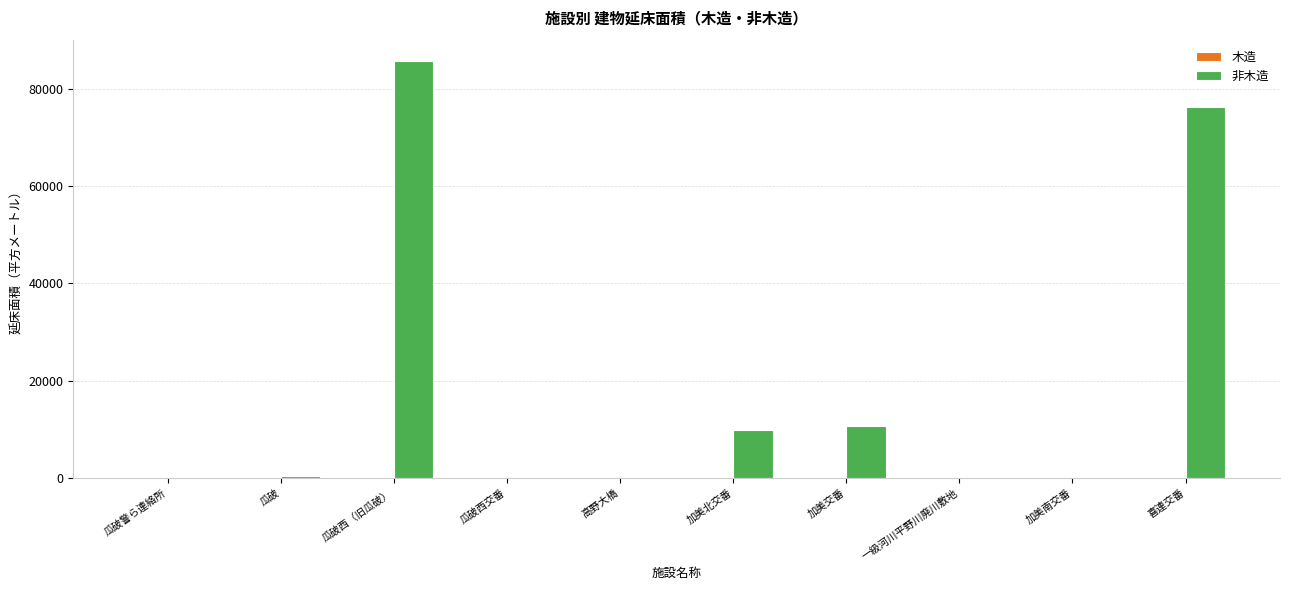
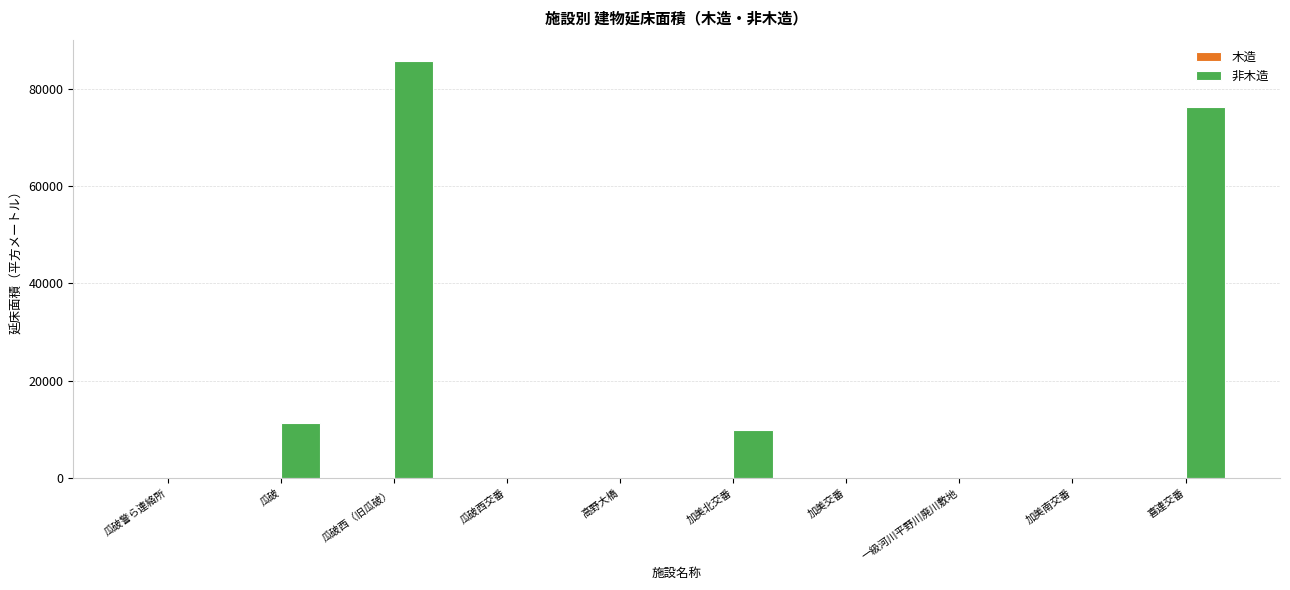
非木造, 瓜破: 0 -> 11000
非木造, 加美交番: 11000 -> 0
